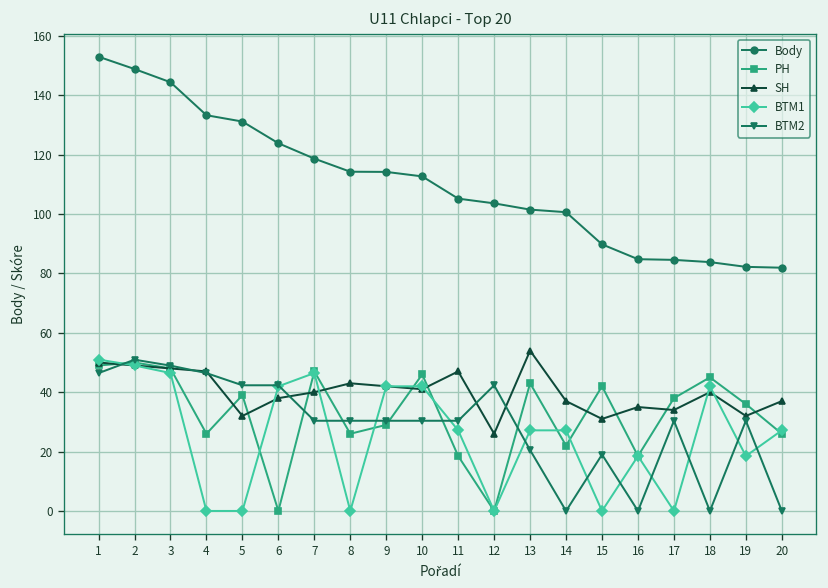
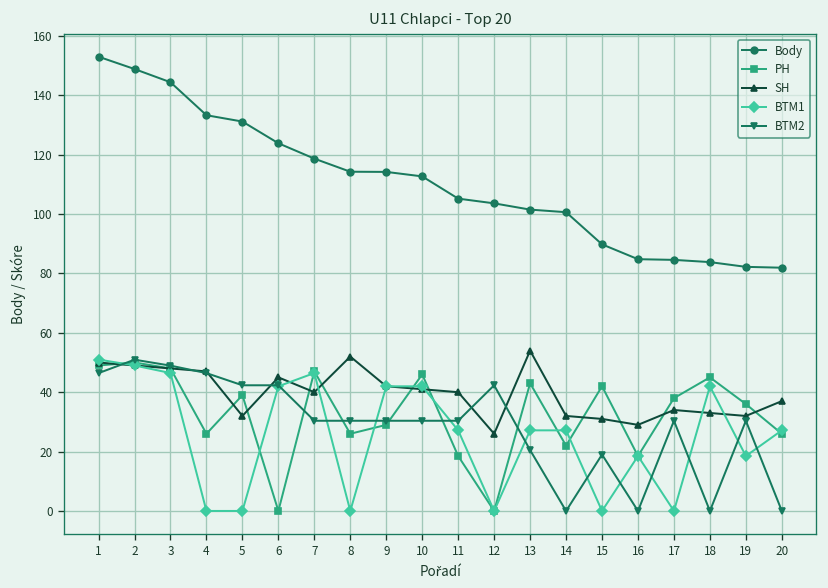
SH, 6: 38 -> 45
SH, 8: 43 -> 52
SH, 11: 47 -> 40
SH, 14: 37 -> 32
SH, 16: 35 -> 29
SH, 18: 40 -> 33
